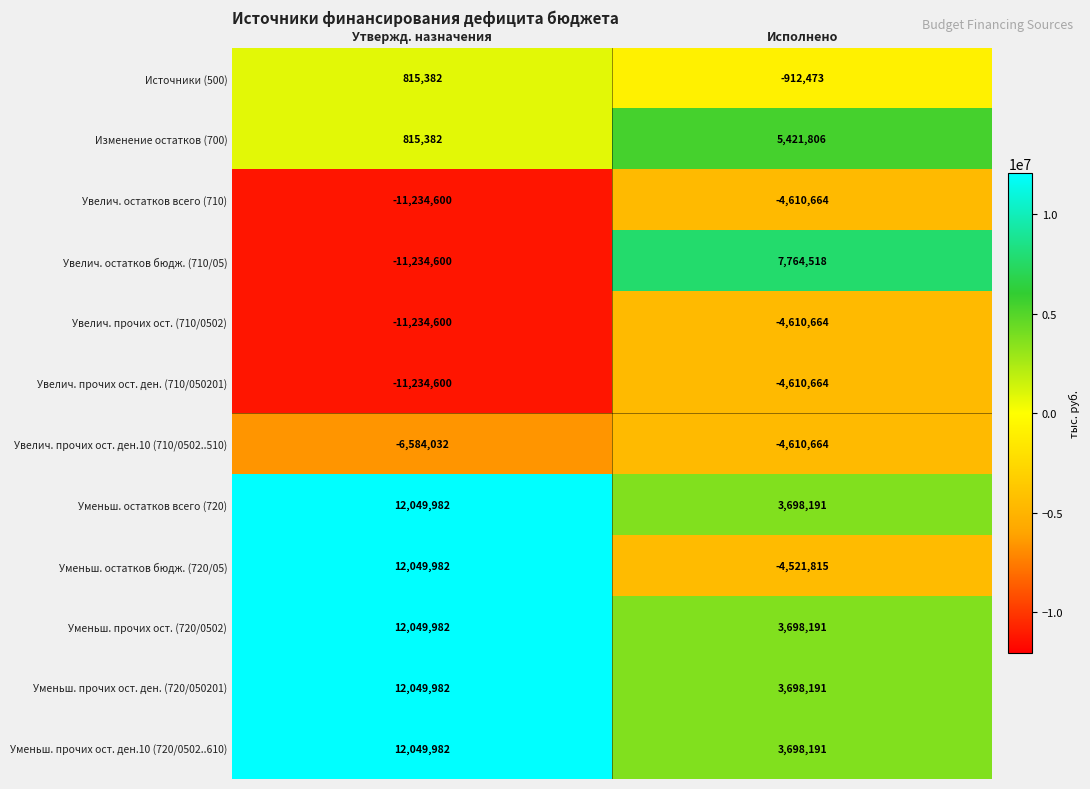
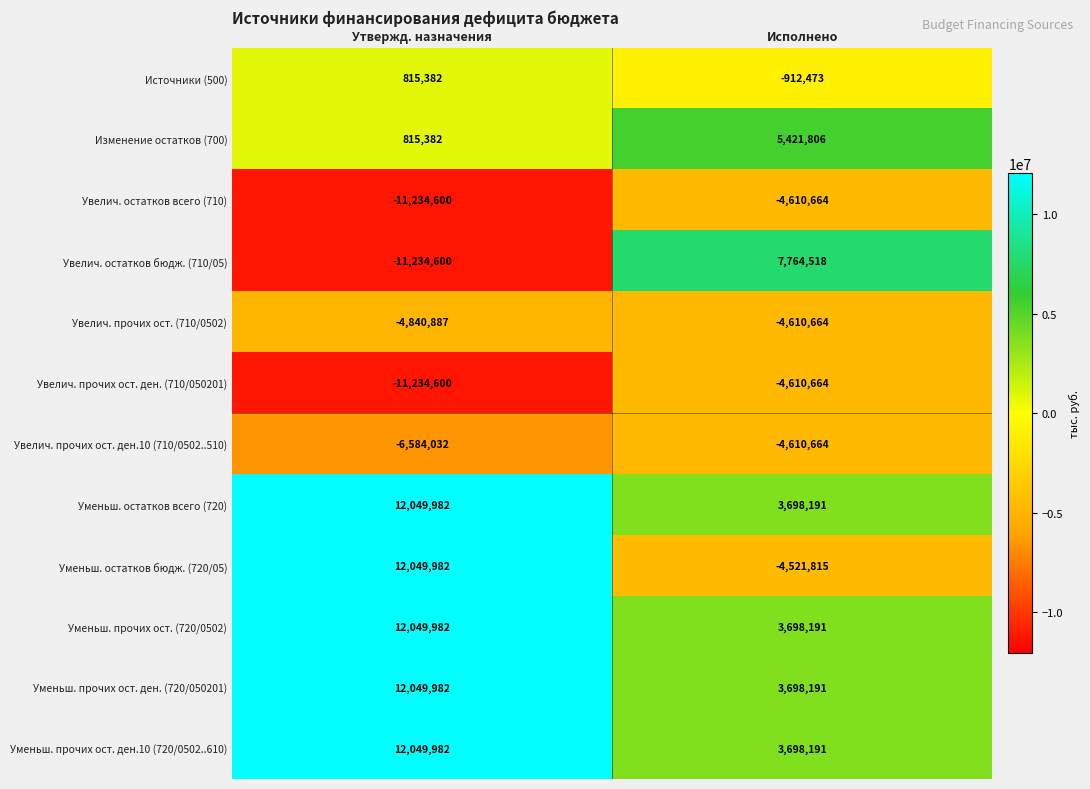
Увелич. прочих ост. (710/0502), Утвержд. назначения: -11,234,600 -> -4,840,887
